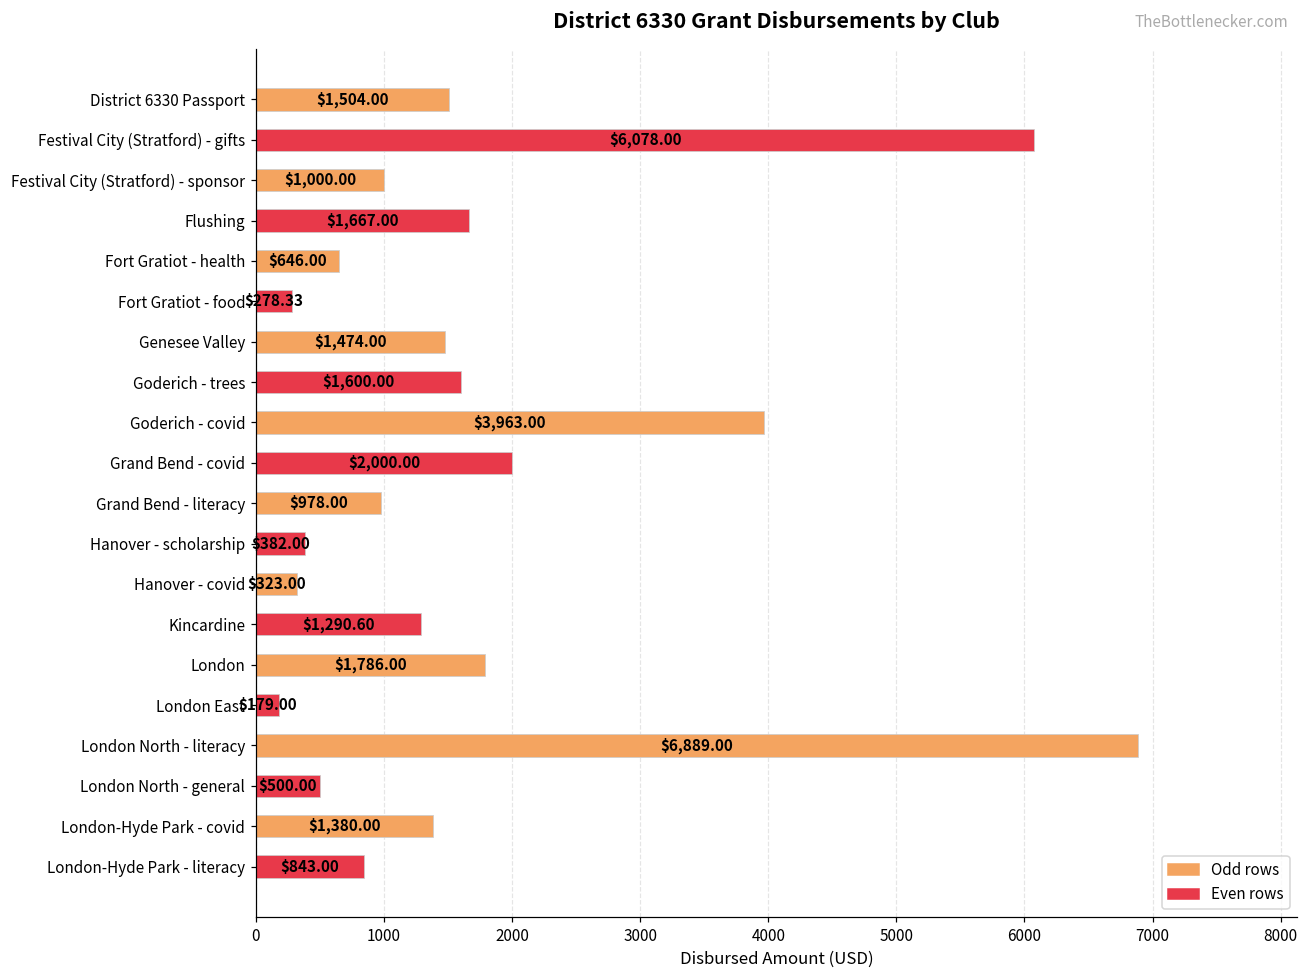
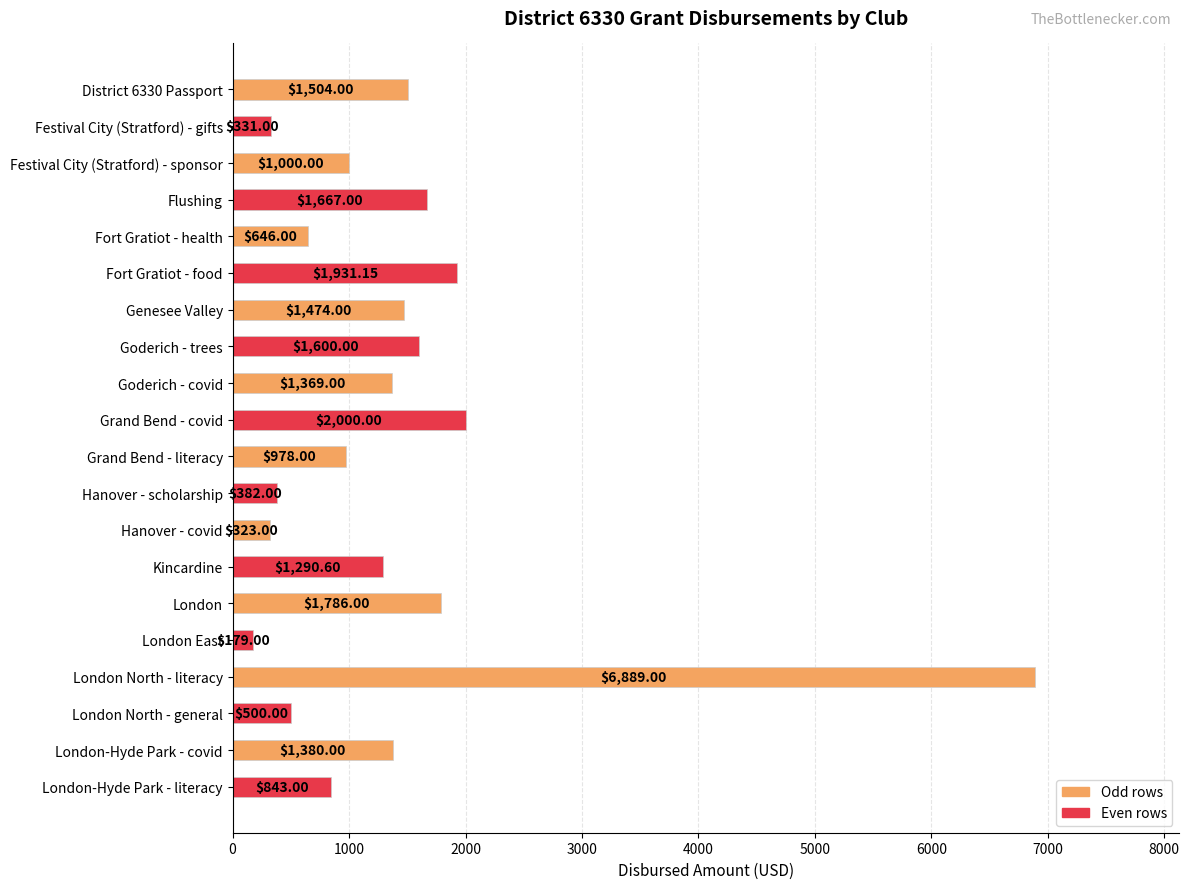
Festival City (Stratford) - gifts: $6,078.00 -> $331.00
Fort Gratiot - food: $278.33 -> $1,931.15
Goderich - covid: $3,963.00 -> $1,369.00
